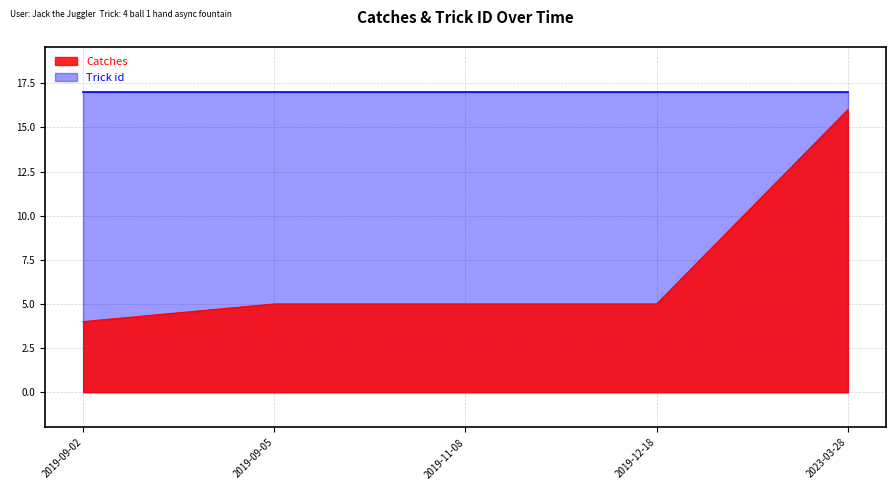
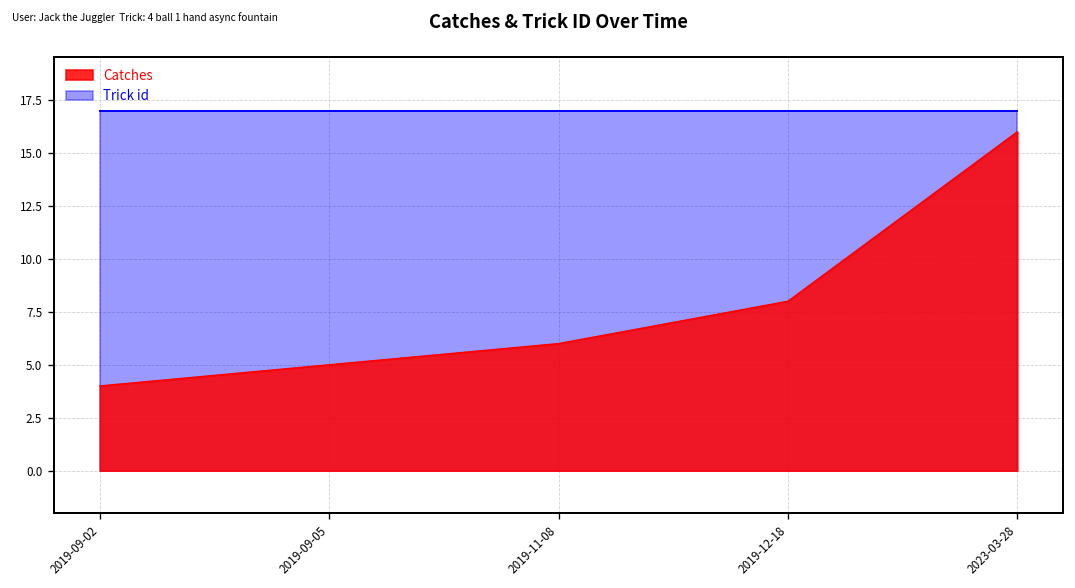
Catches, 2019-11-08: 5 -> 6
Catches, 2019-12-18: 5 -> 8
